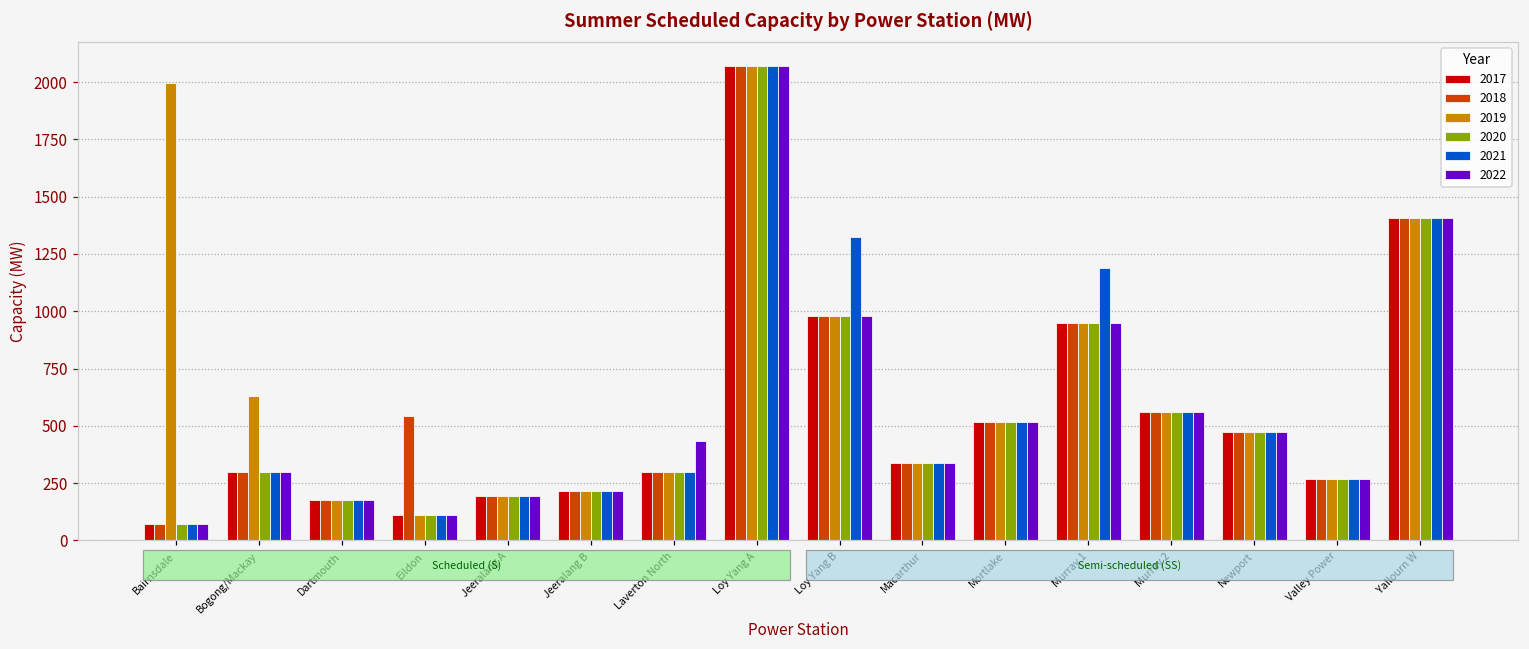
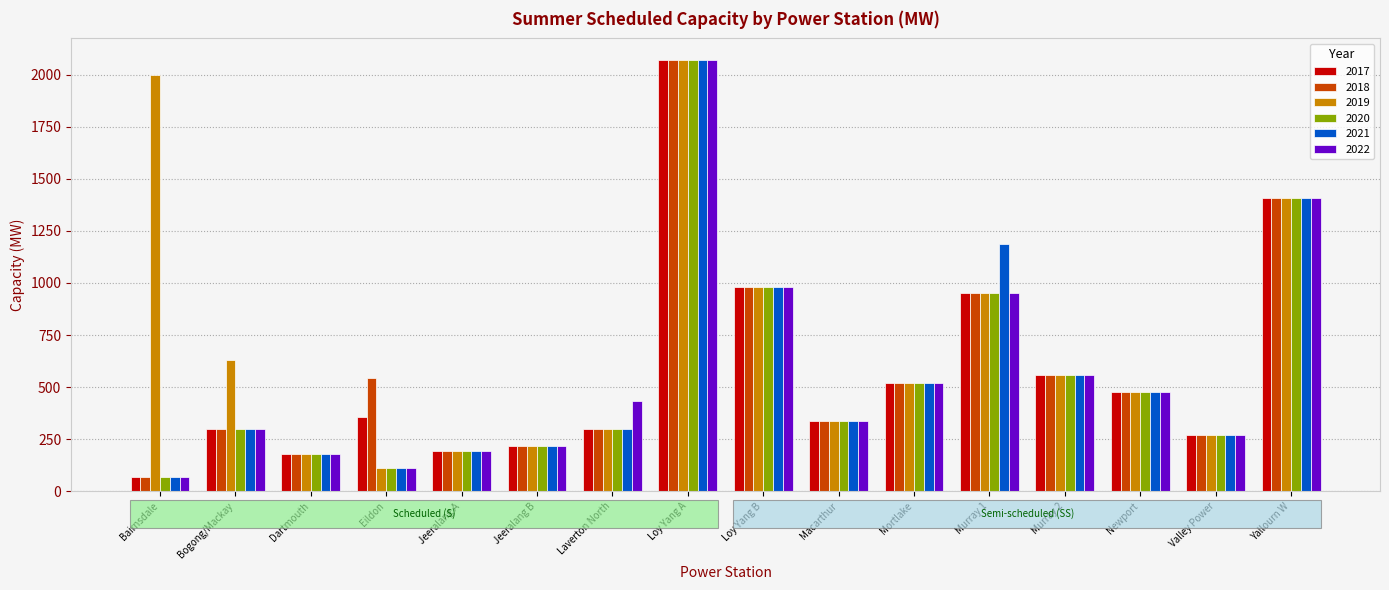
2017, Eildon: 110 -> 360
2021, Loy Yang B: 1330 -> 980
